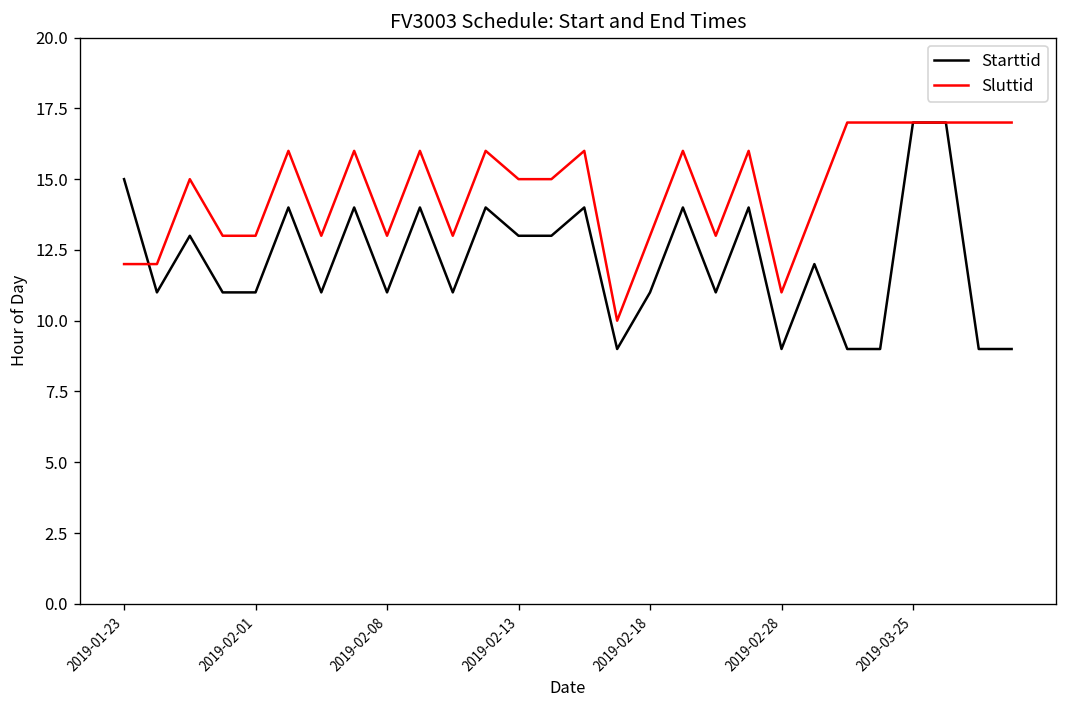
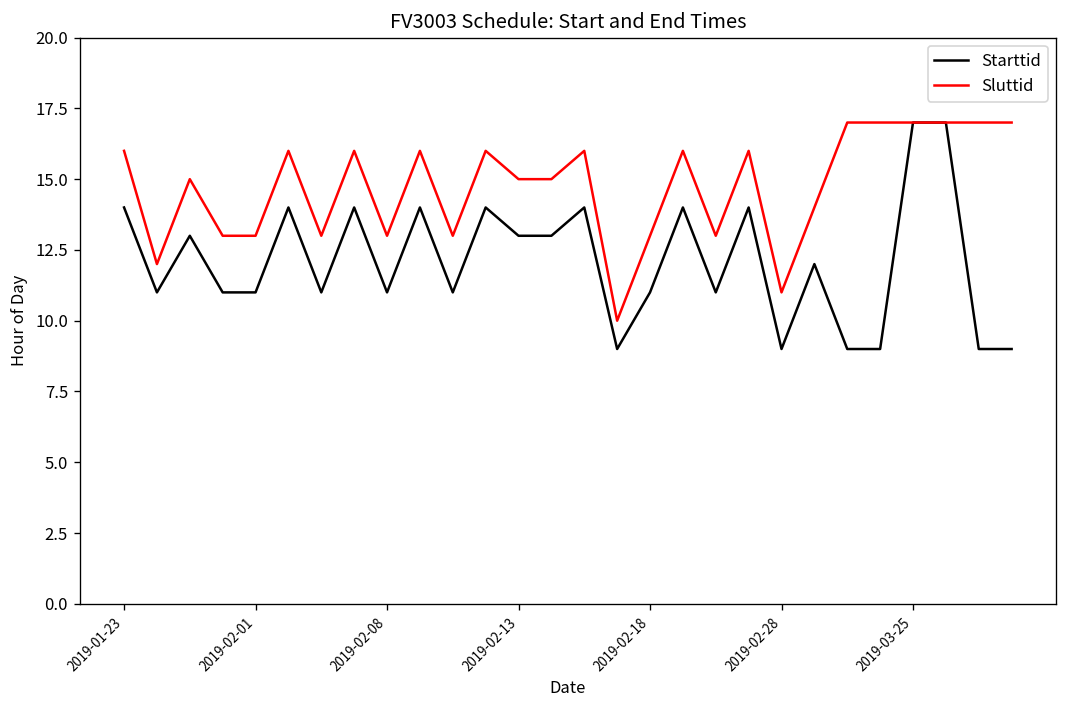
Starttid, 2019-01-23: 15 -> 14
Sluttid, 2019-01-23: 12 -> 16
